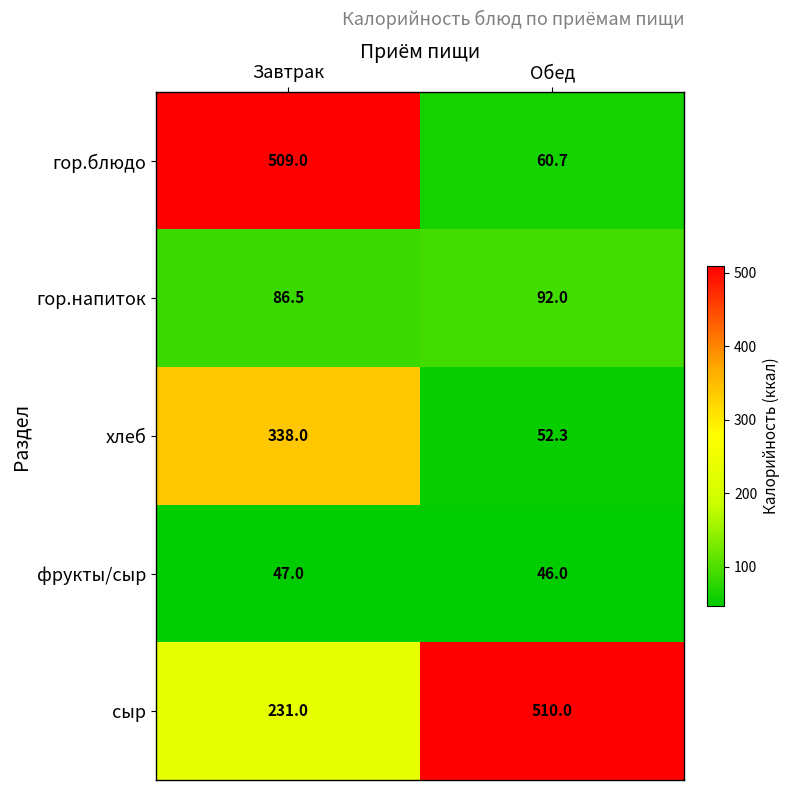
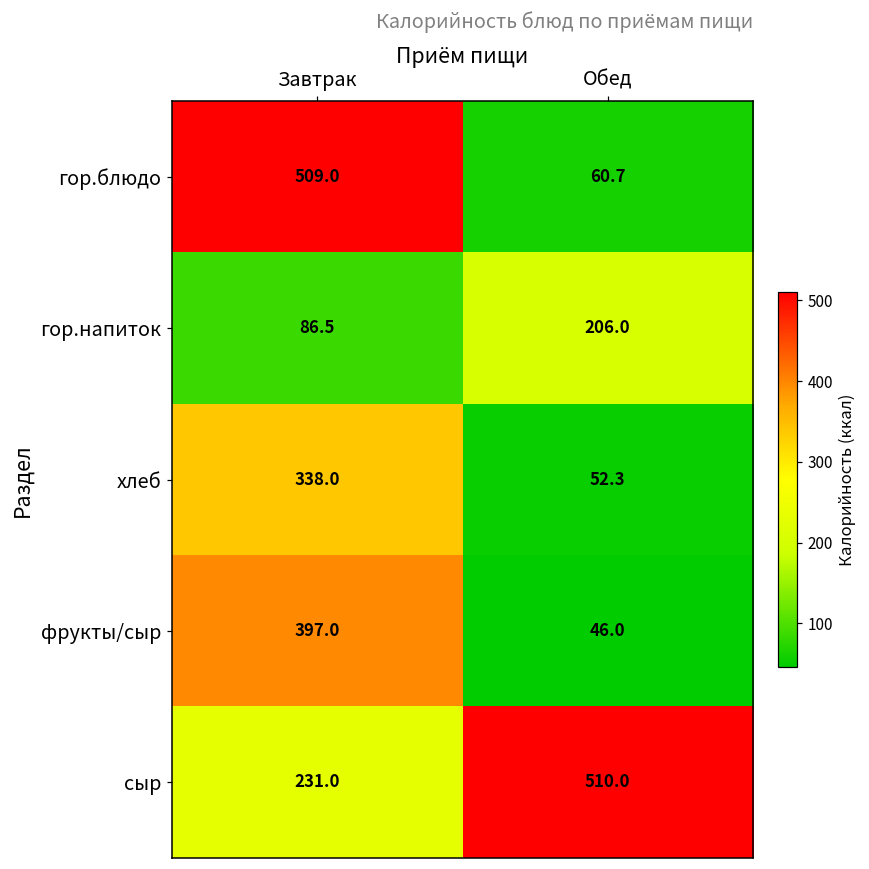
гор.напиток, Обед: 92.0 -> 206.0
фрукты/сыр, Завтрак: 47.0 -> 397.0
